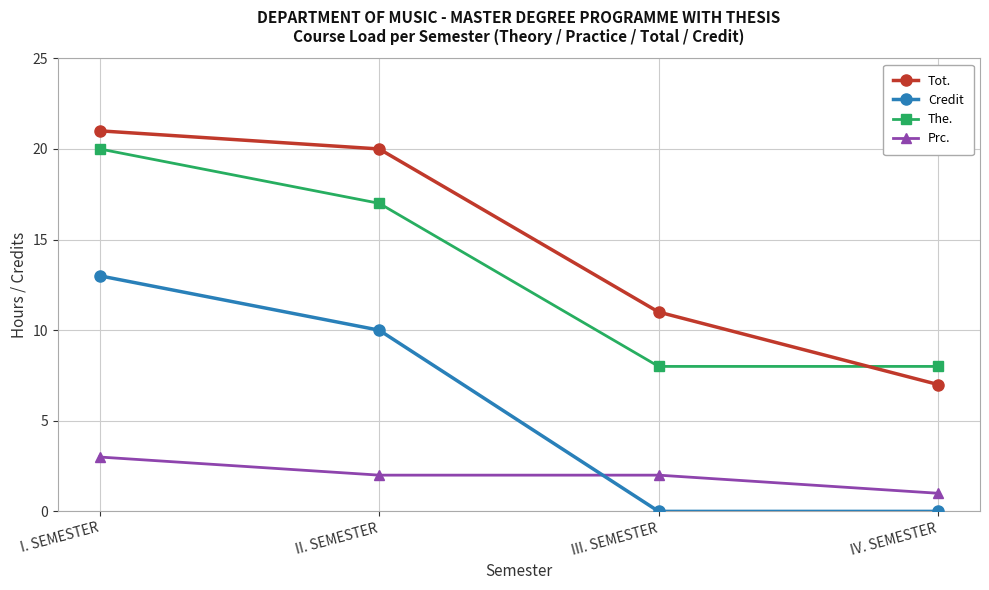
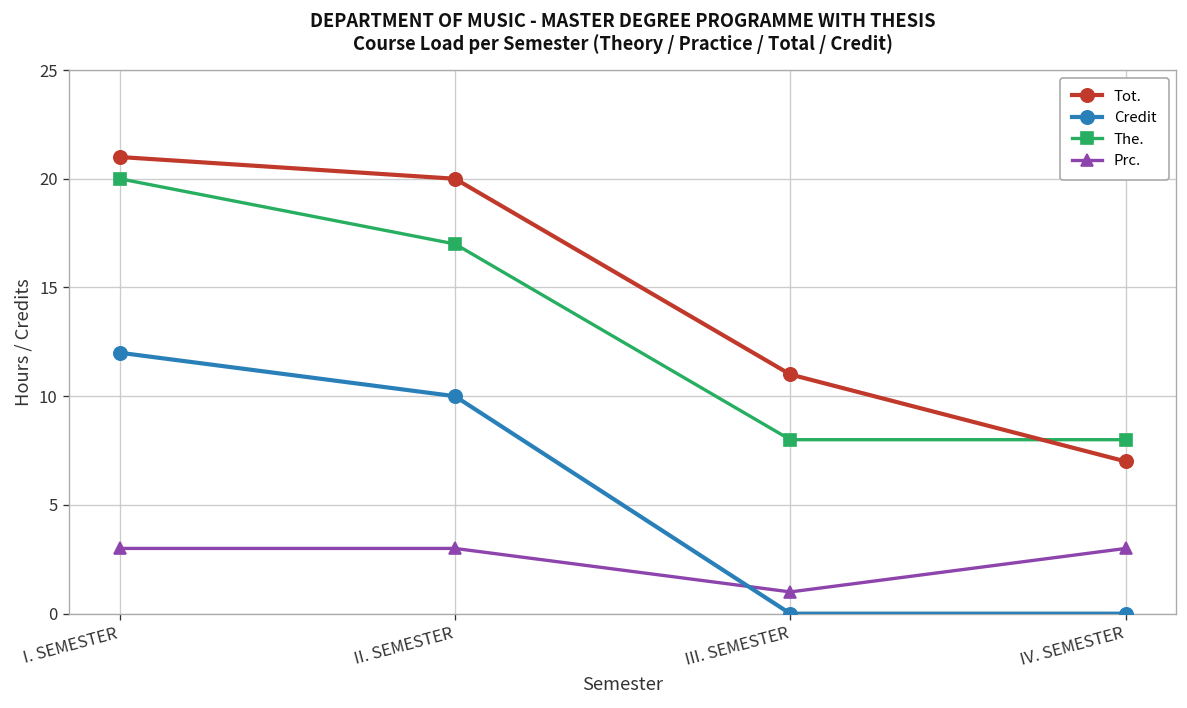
Credit, I. SEMESTER: 13 -> 12
Prc., II. SEMESTER: 2 -> 3
Prc., III. SEMESTER: 2 -> 1
Prc., IV. SEMESTER: 1 -> 3
